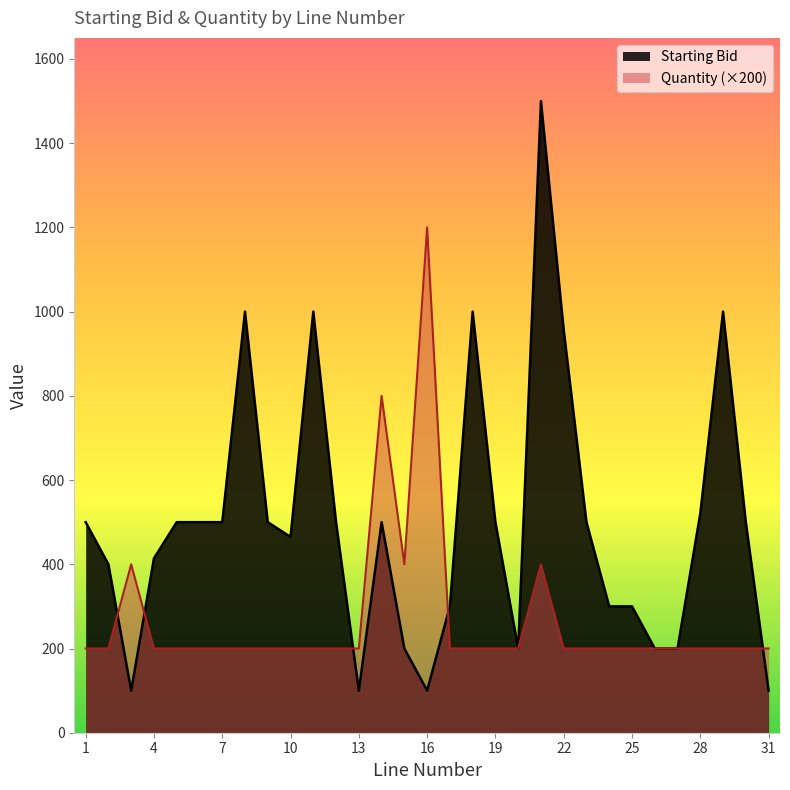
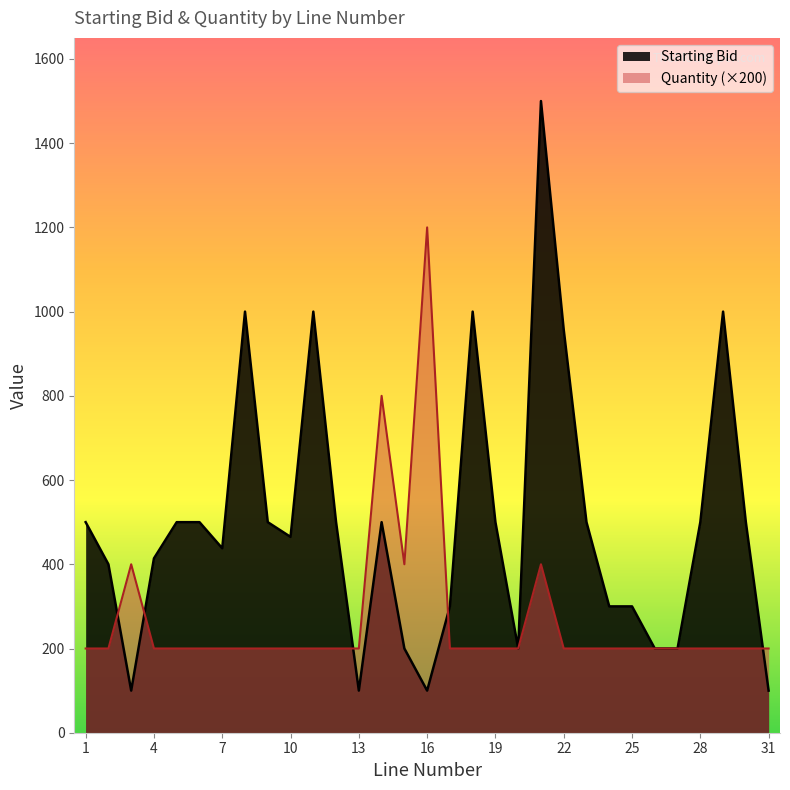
Starting Bid, 7: 500 -> 440
Starting Bid, 28: 520 -> 500
